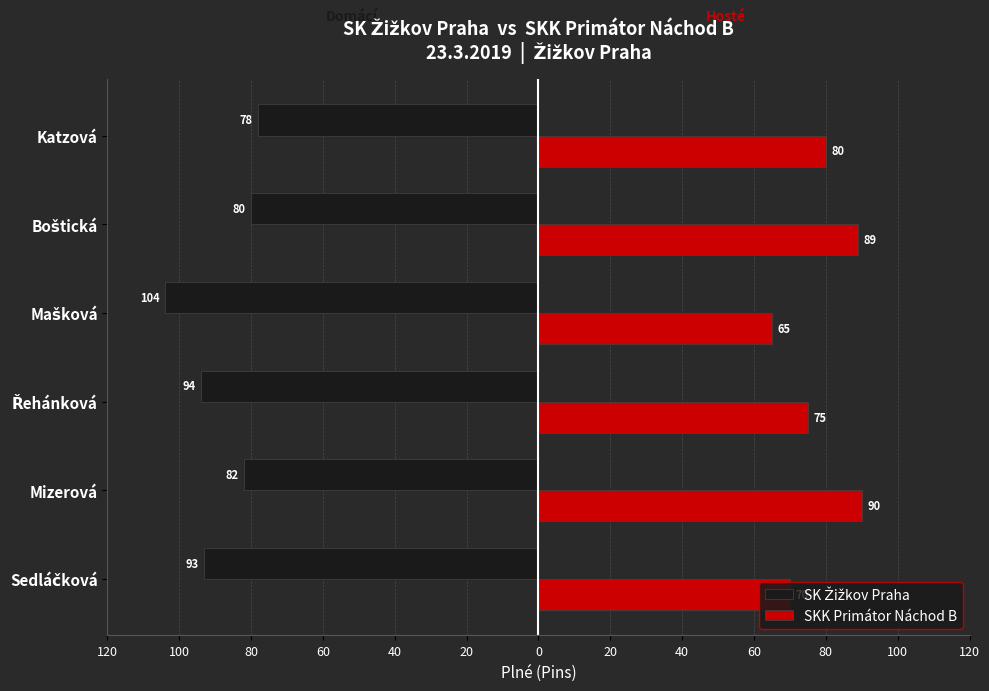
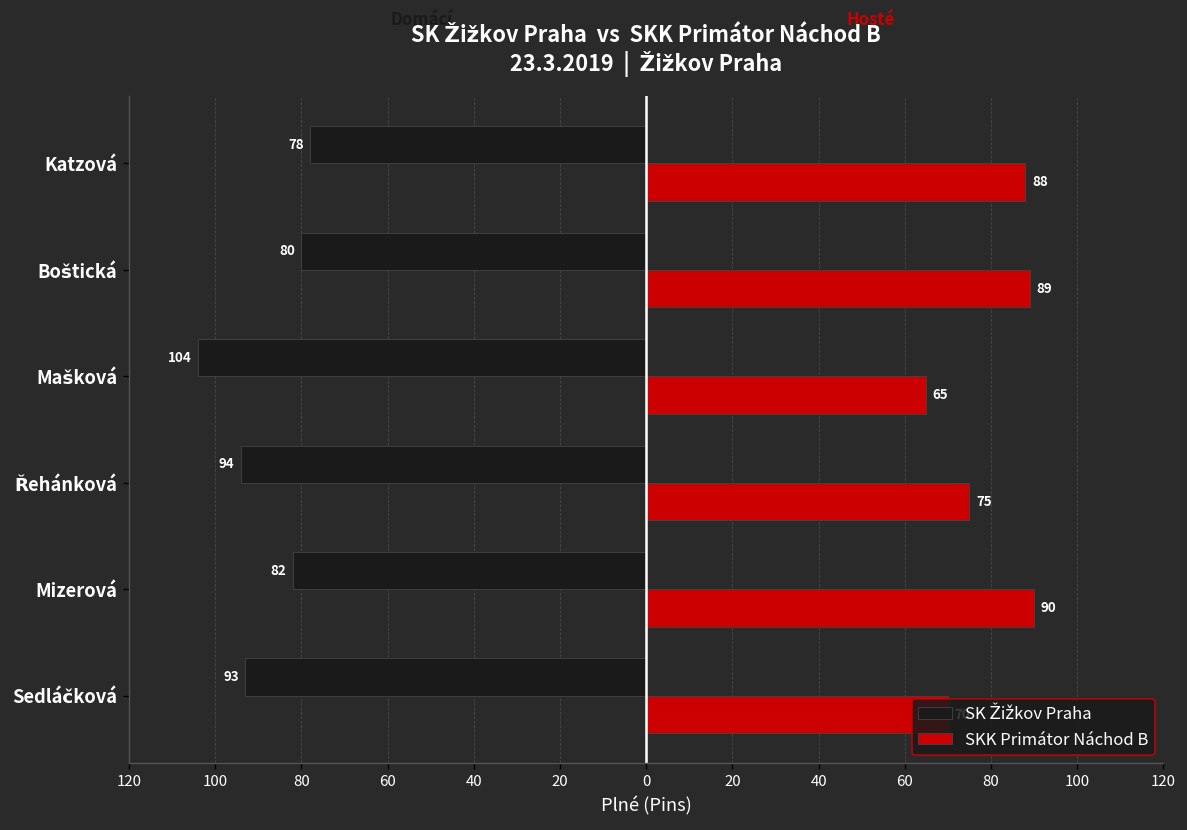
SKK Primátor Náchod B, Katzová: 80 -> 88
